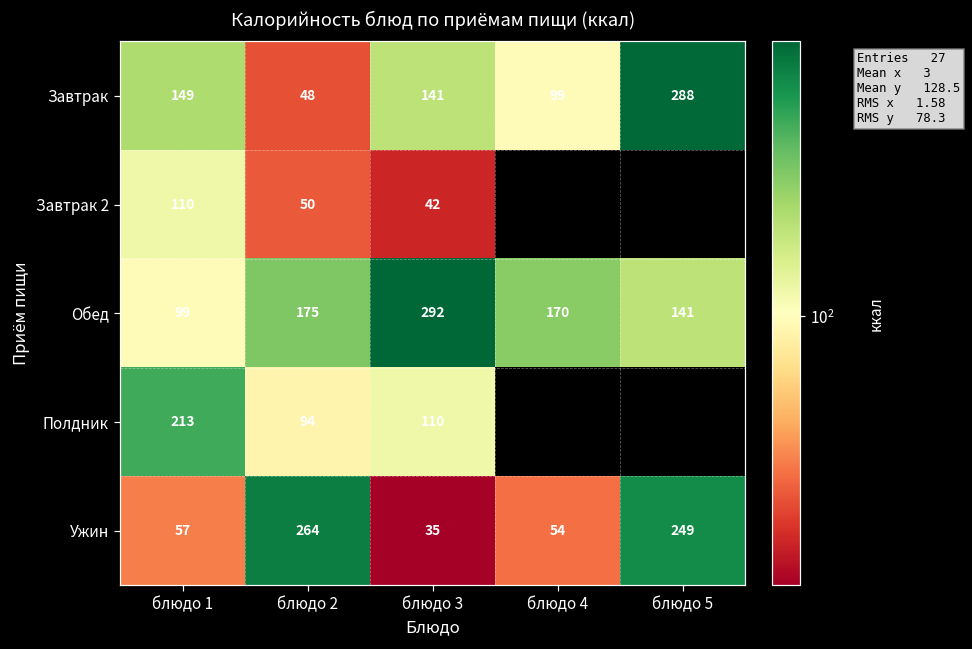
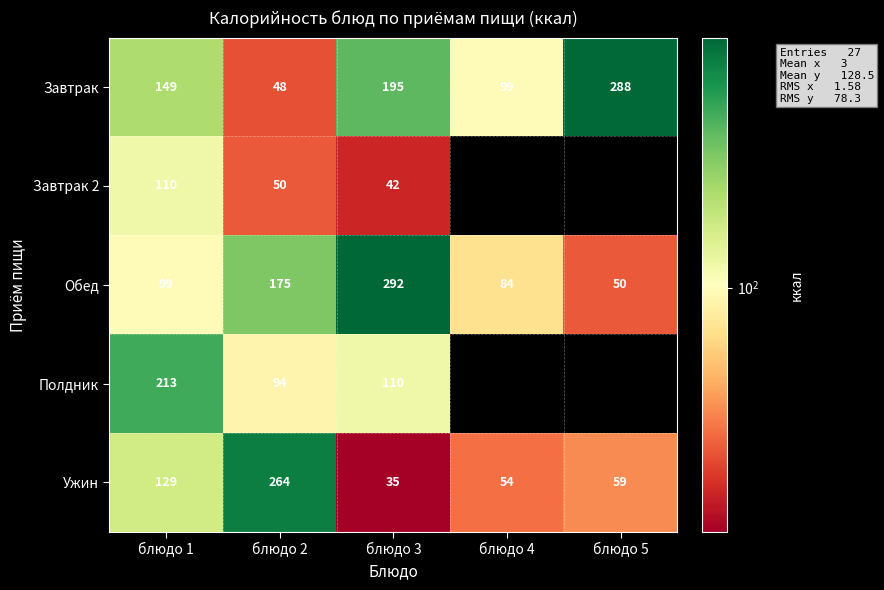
Завтрак, блюдо 3: 141 -> 195
Обед, блюдо 4: 170 -> 84
Обед, блюдо 5: 141 -> 50
Ужин, блюдо 1: 57 -> 129
Ужин, блюдо 5: 249 -> 59
